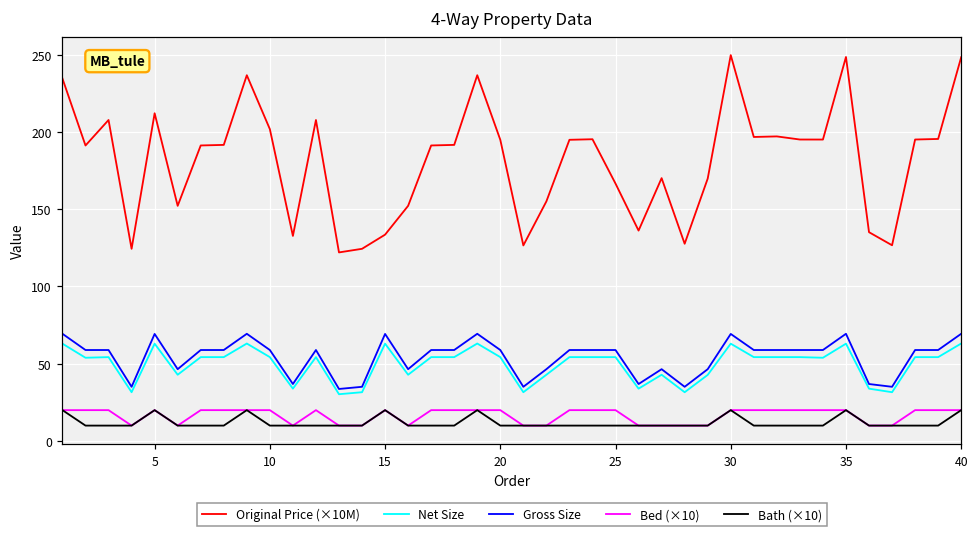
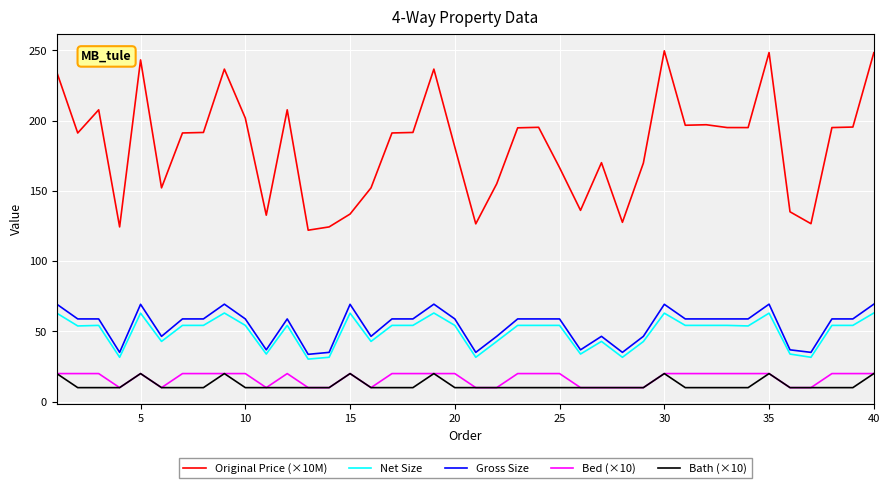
Original Price (×10M), 5: 212 -> 243
Original Price (×10M), 20: 195 -> 181
